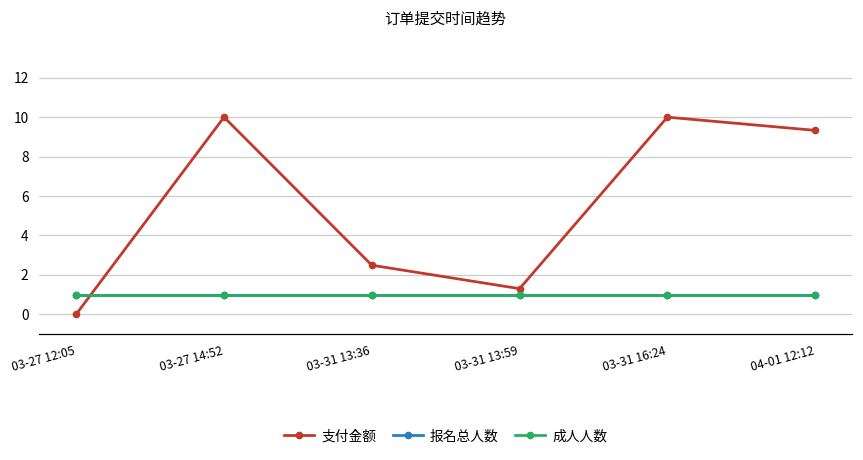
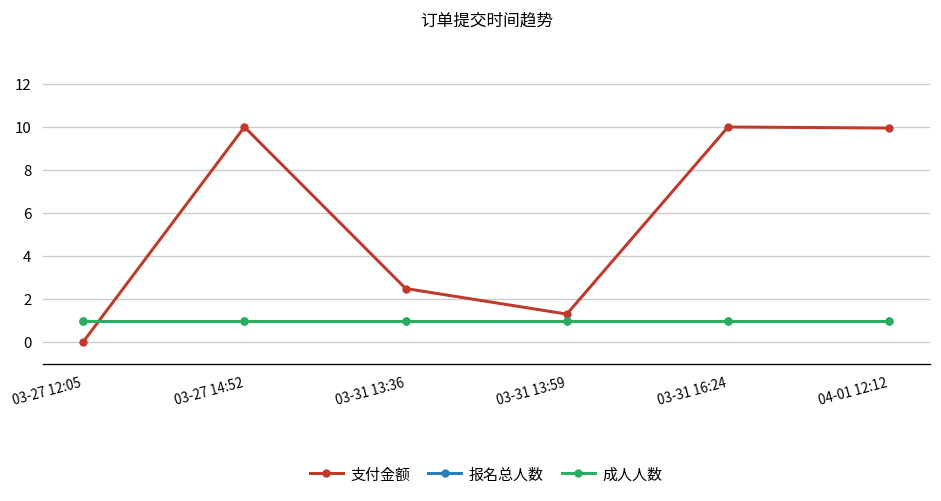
支付金额, 04-01 12:12: 9.3 -> 10.0
